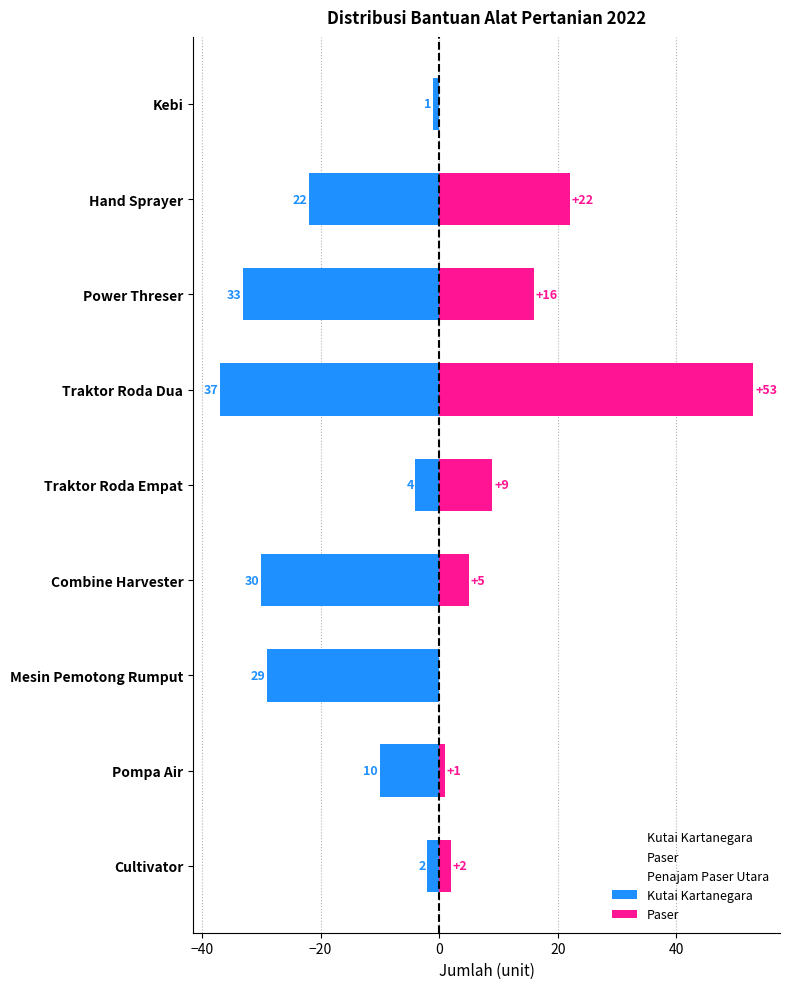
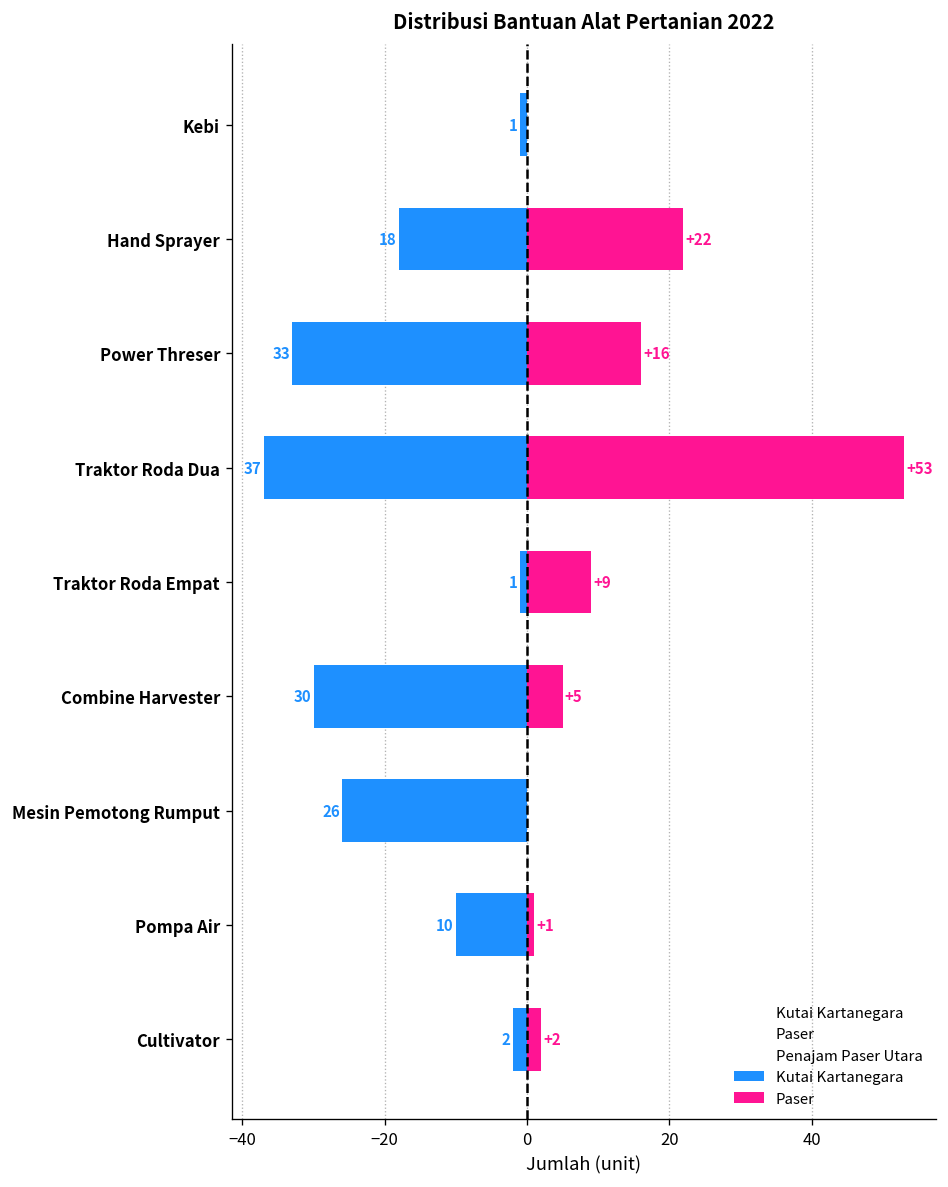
Kutai Kartanegara, Hand Sprayer: 22 -> 18
Kutai Kartanegara, Traktor Roda Empat: 4 -> 1
Kutai Kartanegara, Mesin Pemotong Rumput: 29 -> 26
